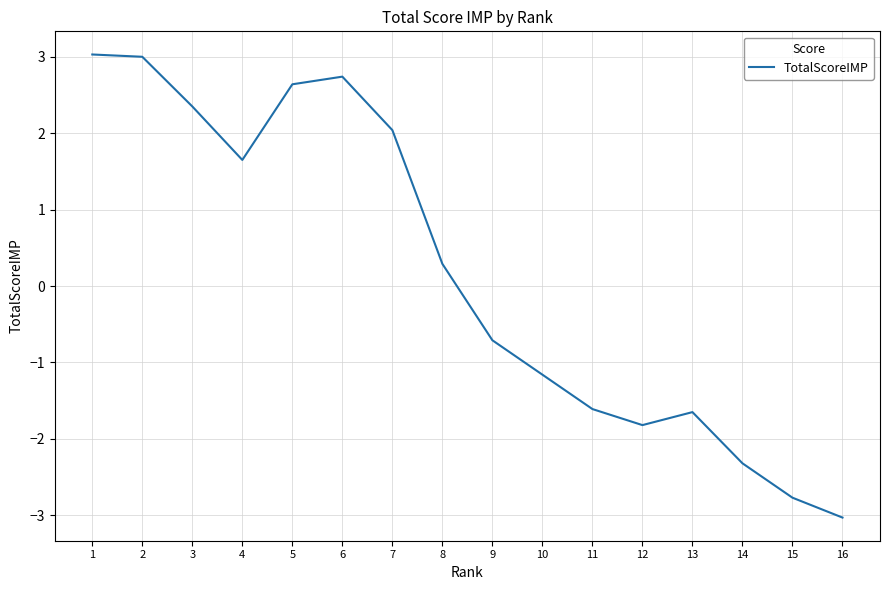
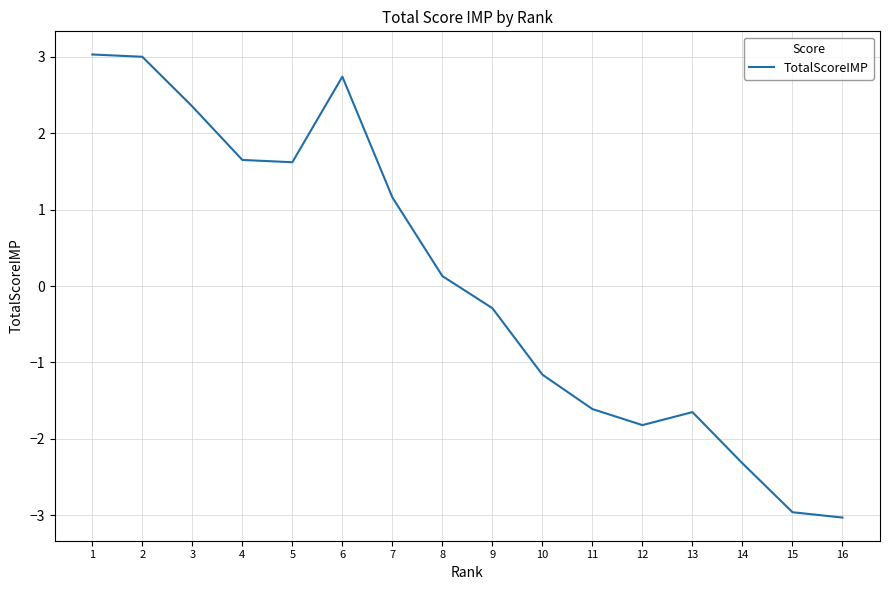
5: 2.6 -> 1.6
7: 2.0 -> 1.2
8: 0.3 -> 0.1
9: -0.7 -> -0.3
15: -2.8 -> -3.0
